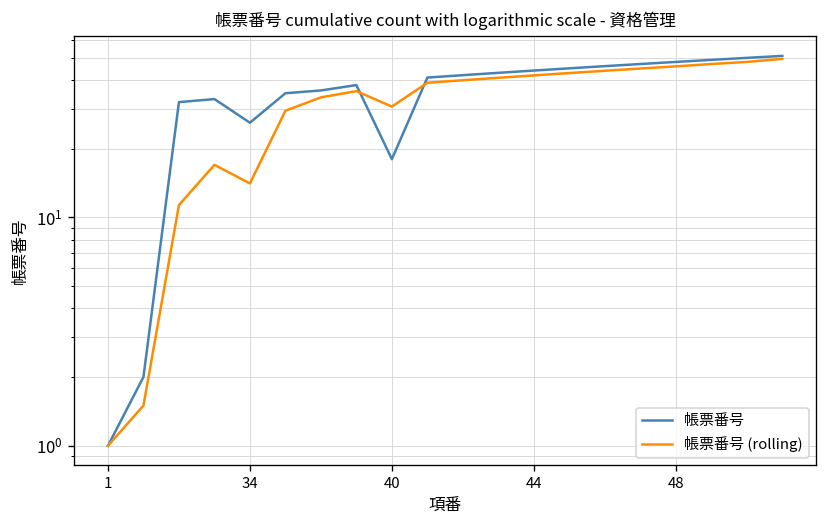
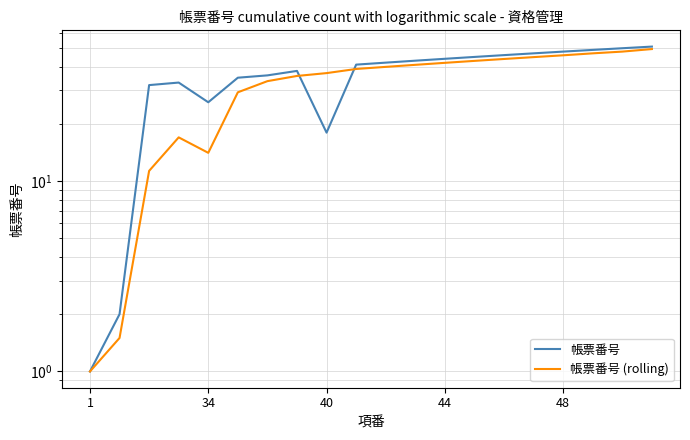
帳票番号 (rolling), 40: 31 -> 37
